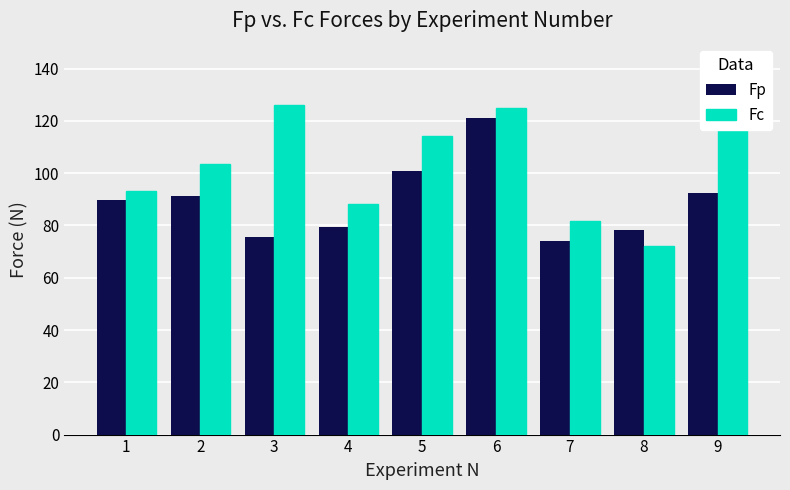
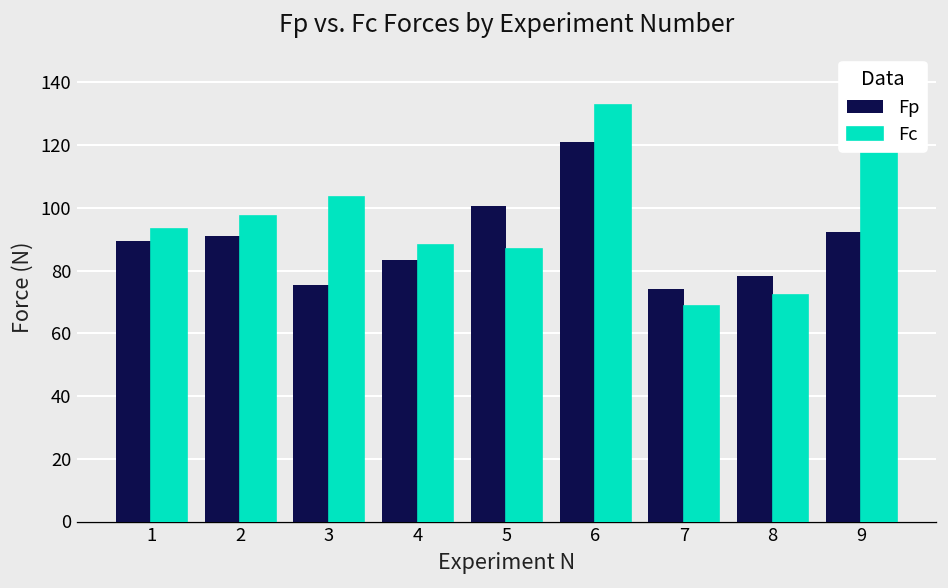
Fc, 2: 103 -> 98
Fc, 3: 126 -> 103
Fp, 4: 79 -> 83
Fc, 5: 114 -> 87
Fc, 6: 125 -> 133
Fc, 7: 82 -> 69
